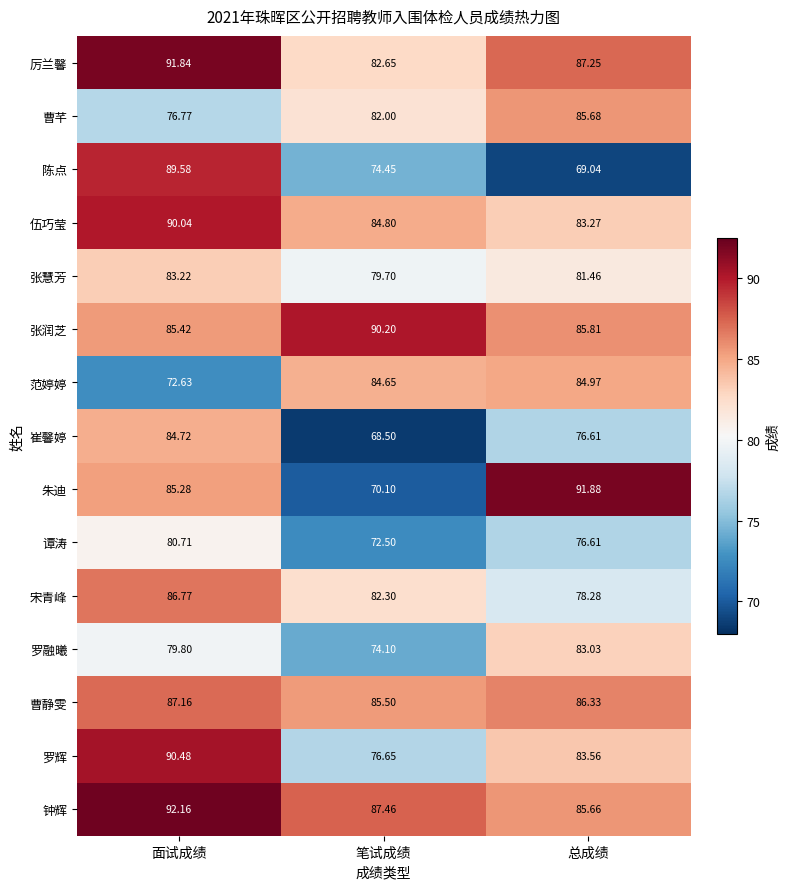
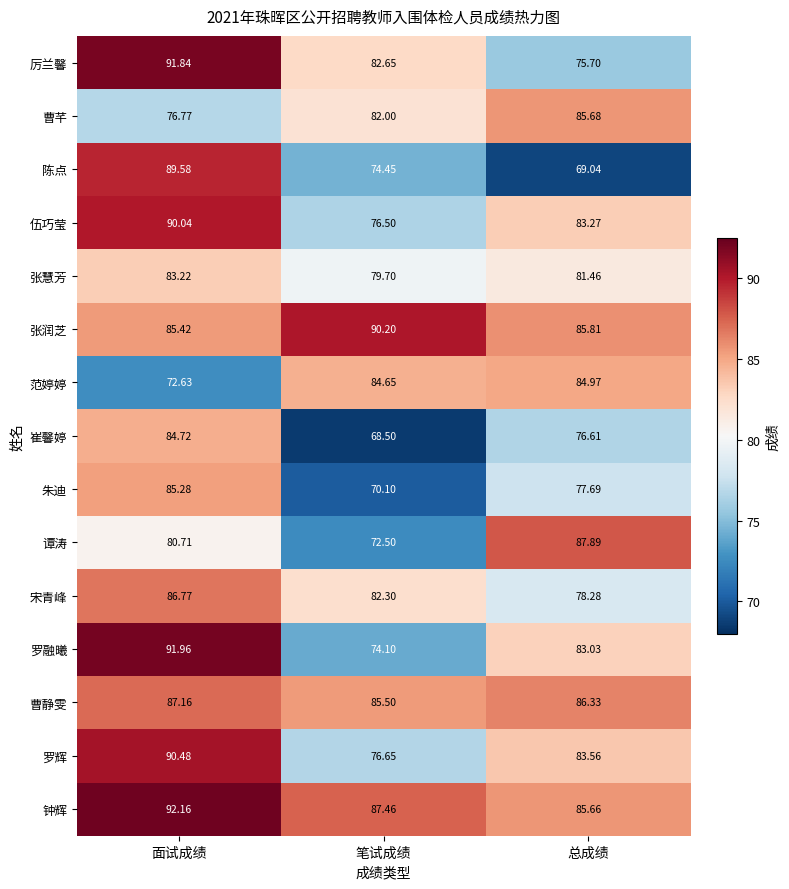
厉兰馨, 总成绩: 87.25 -> 75.70
伍巧莹, 笔试成绩: 84.80 -> 76.50
朱迪, 总成绩: 91.88 -> 77.69
谭涛, 总成绩: 76.61 -> 87.89
罗融曦, 面试成绩: 79.80 -> 91.96
